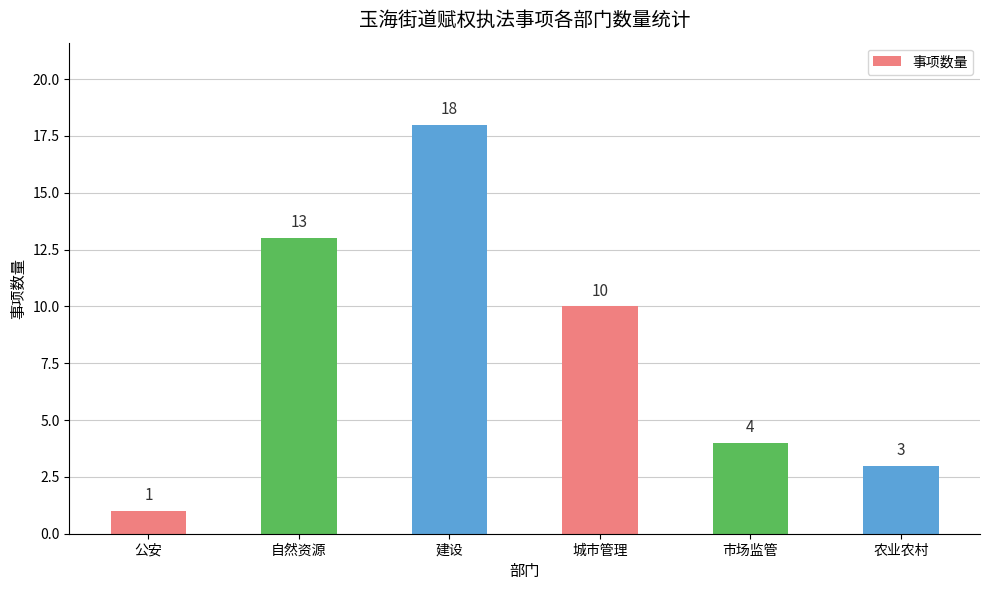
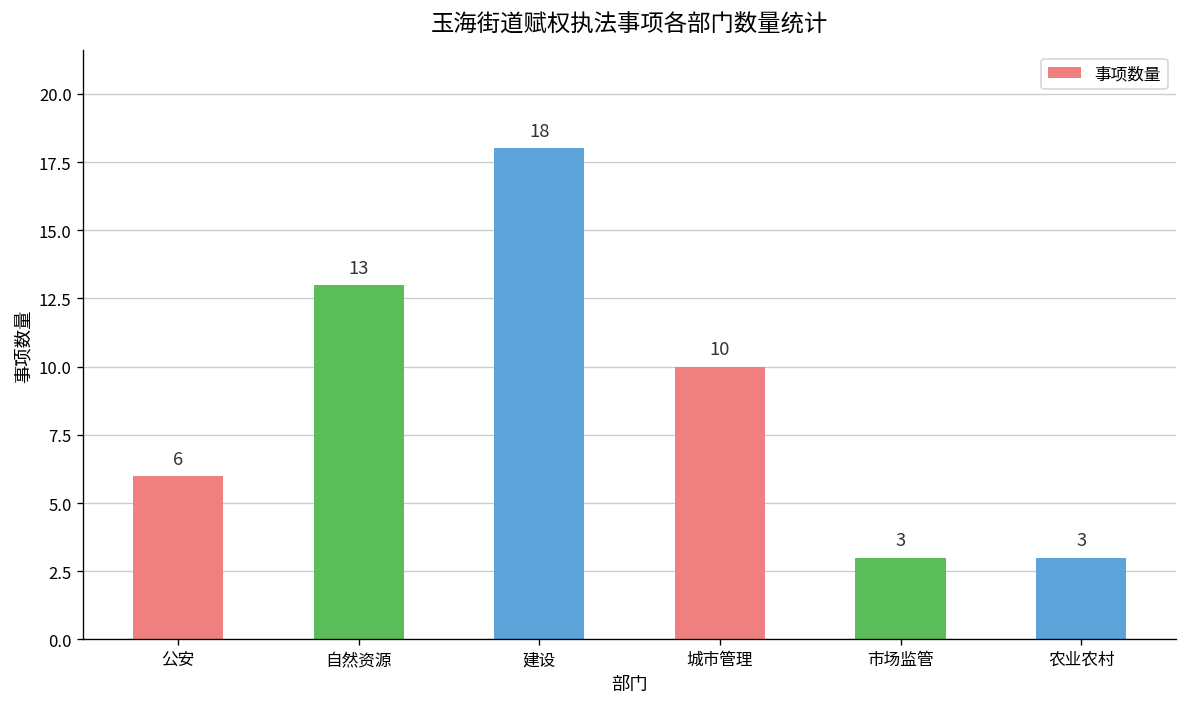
公安: 1 -> 6
市场监管: 4 -> 3
